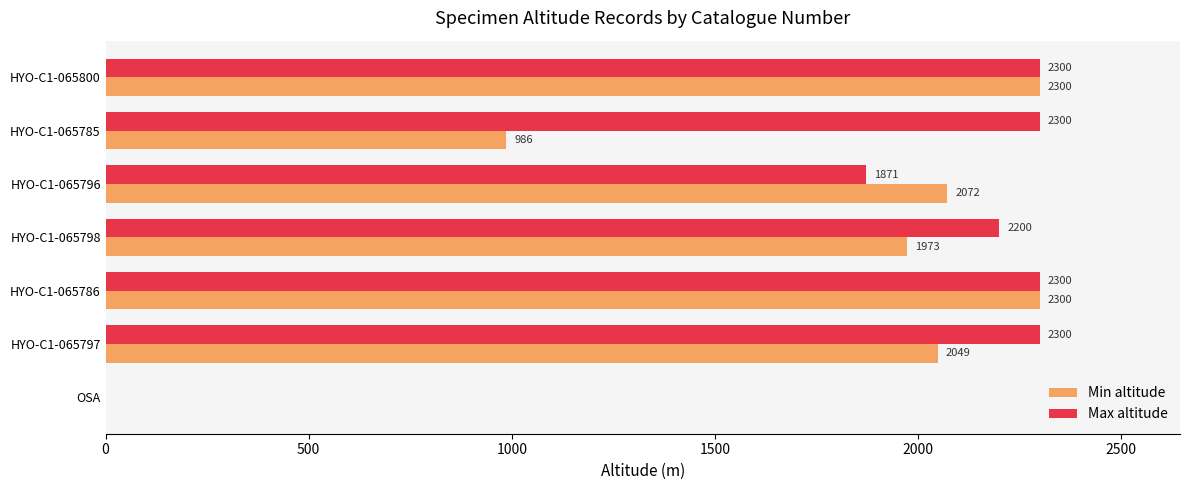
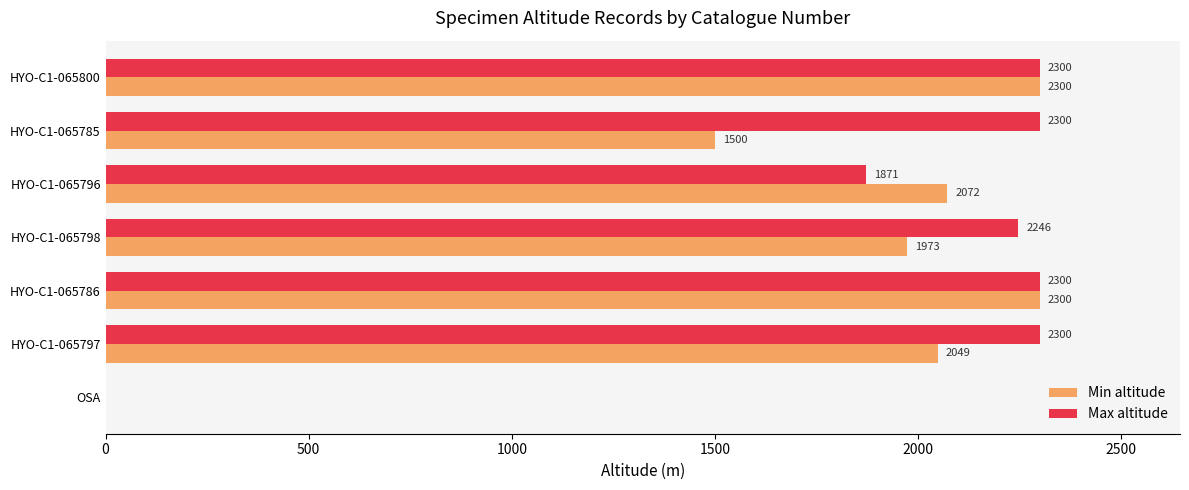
Min altitude, HYO-C1-065785: 986 -> 1500
Max altitude, HYO-C1-065798: 2200 -> 2246
